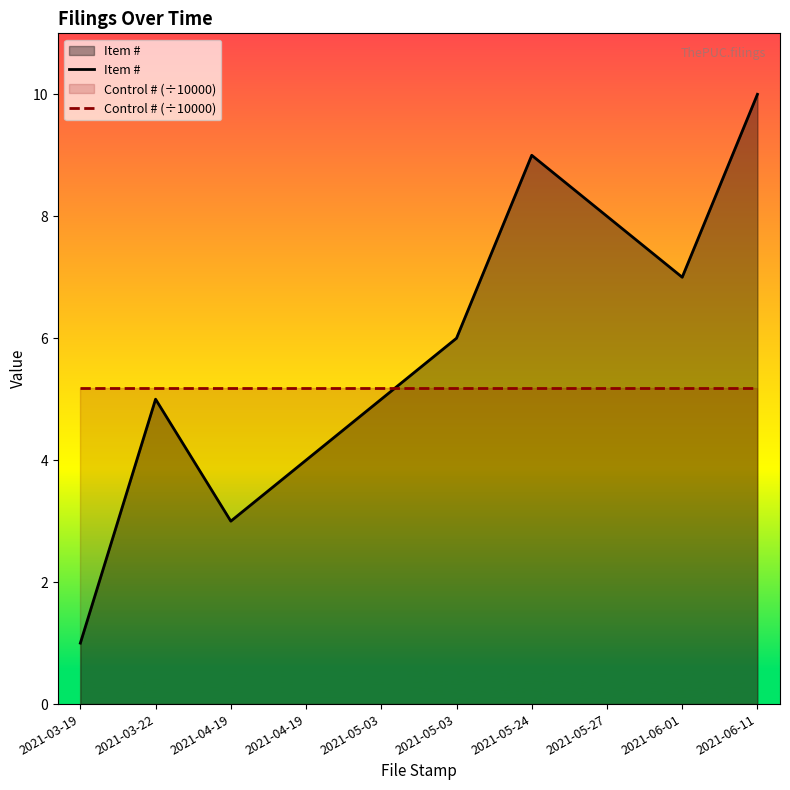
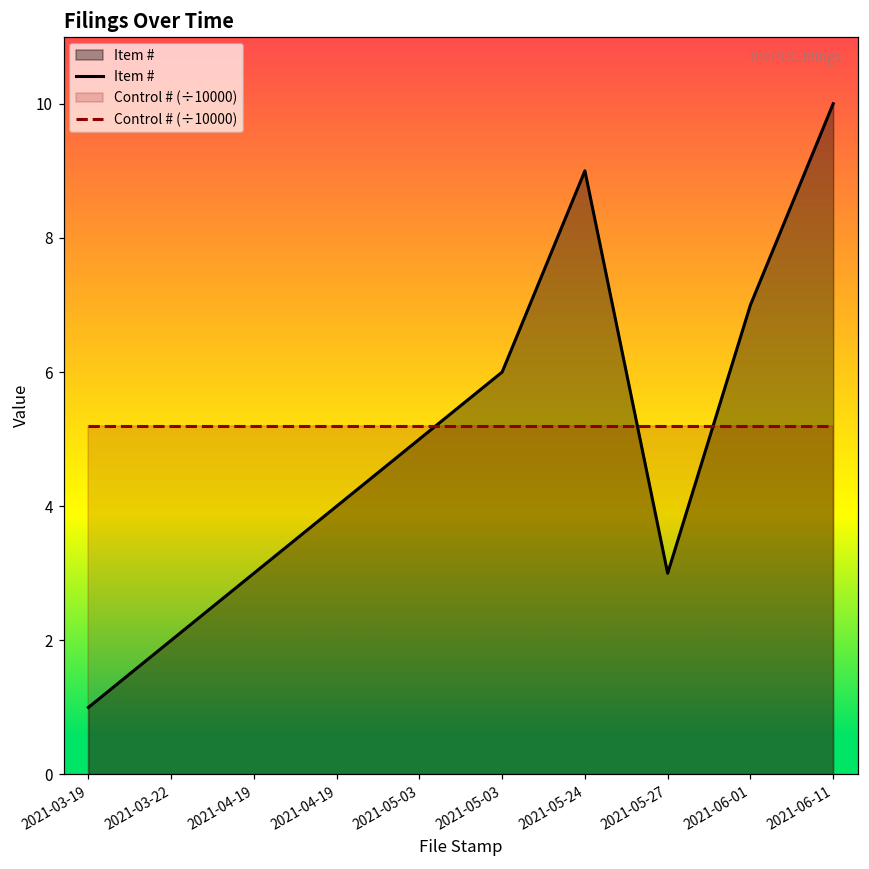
Item #, 2021-03-22: 5 -> 2
Item #, 2021-05-27: 8 -> 3
